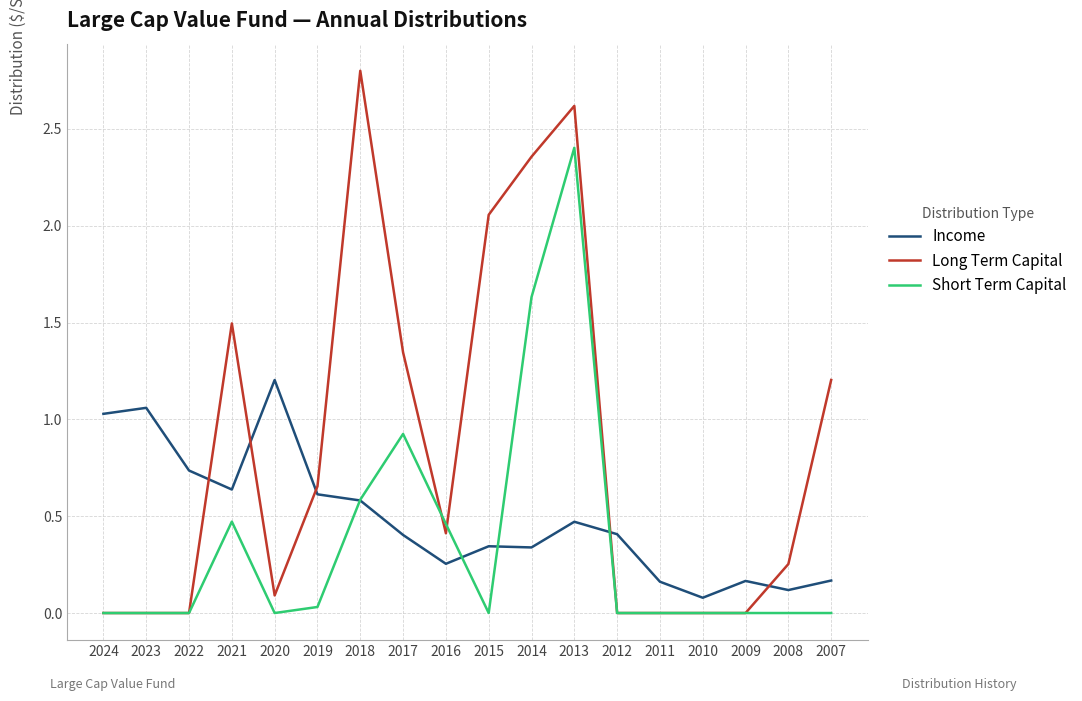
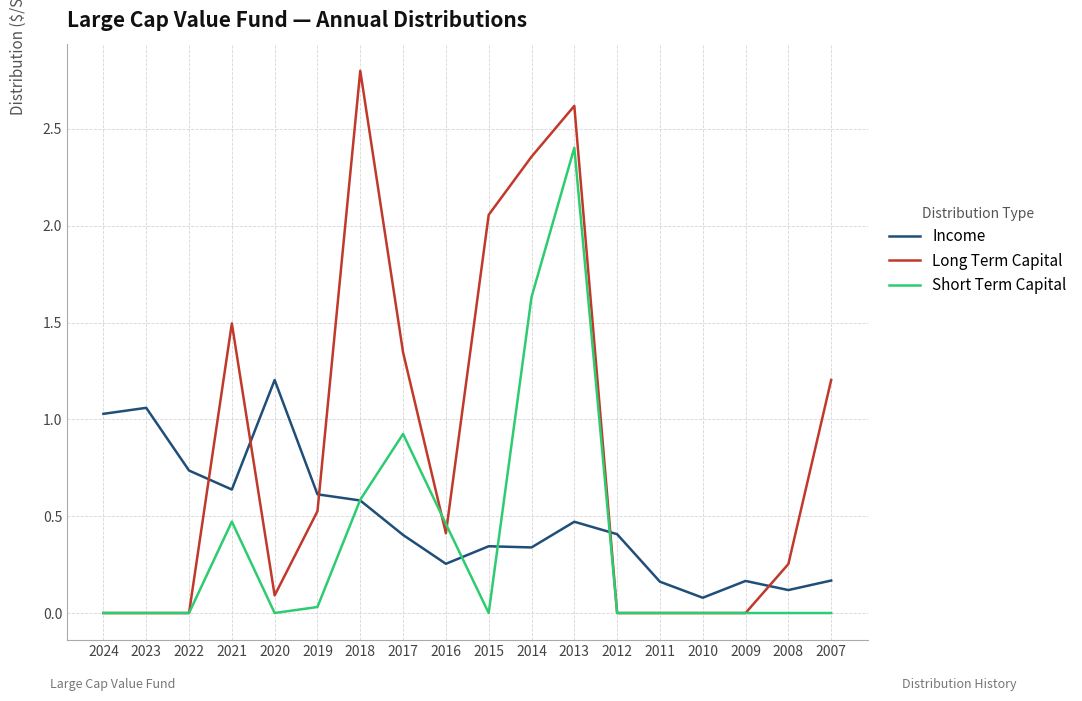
Long Term Capital, 2019: 0.65 -> 0.53
